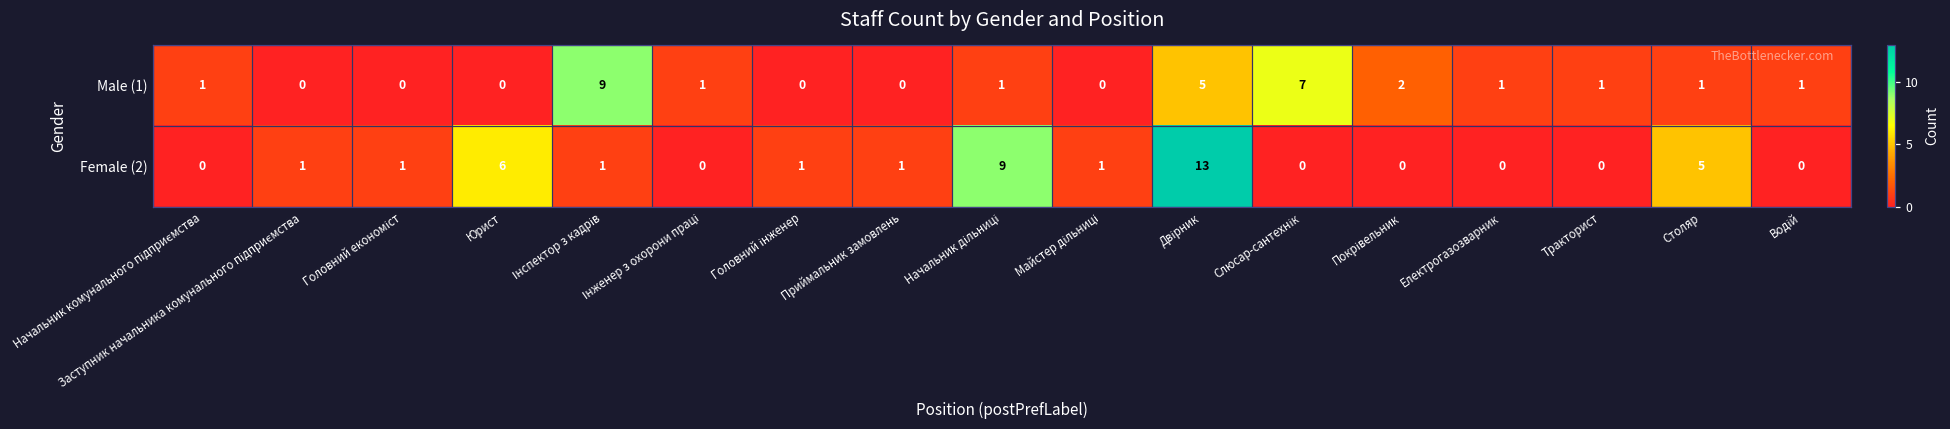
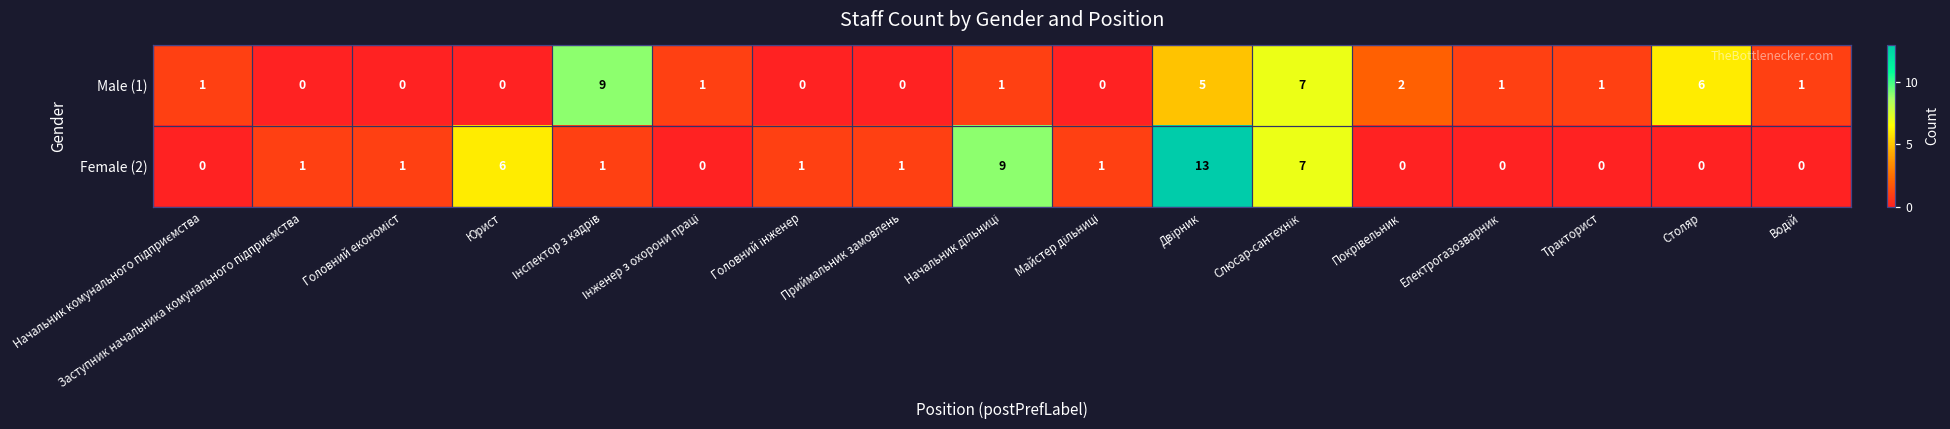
Male (1), Столяр: 1 -> 6
Female (2), Слюсар-сантехнік: 0 -> 7
Female (2), Столяр: 5 -> 0
